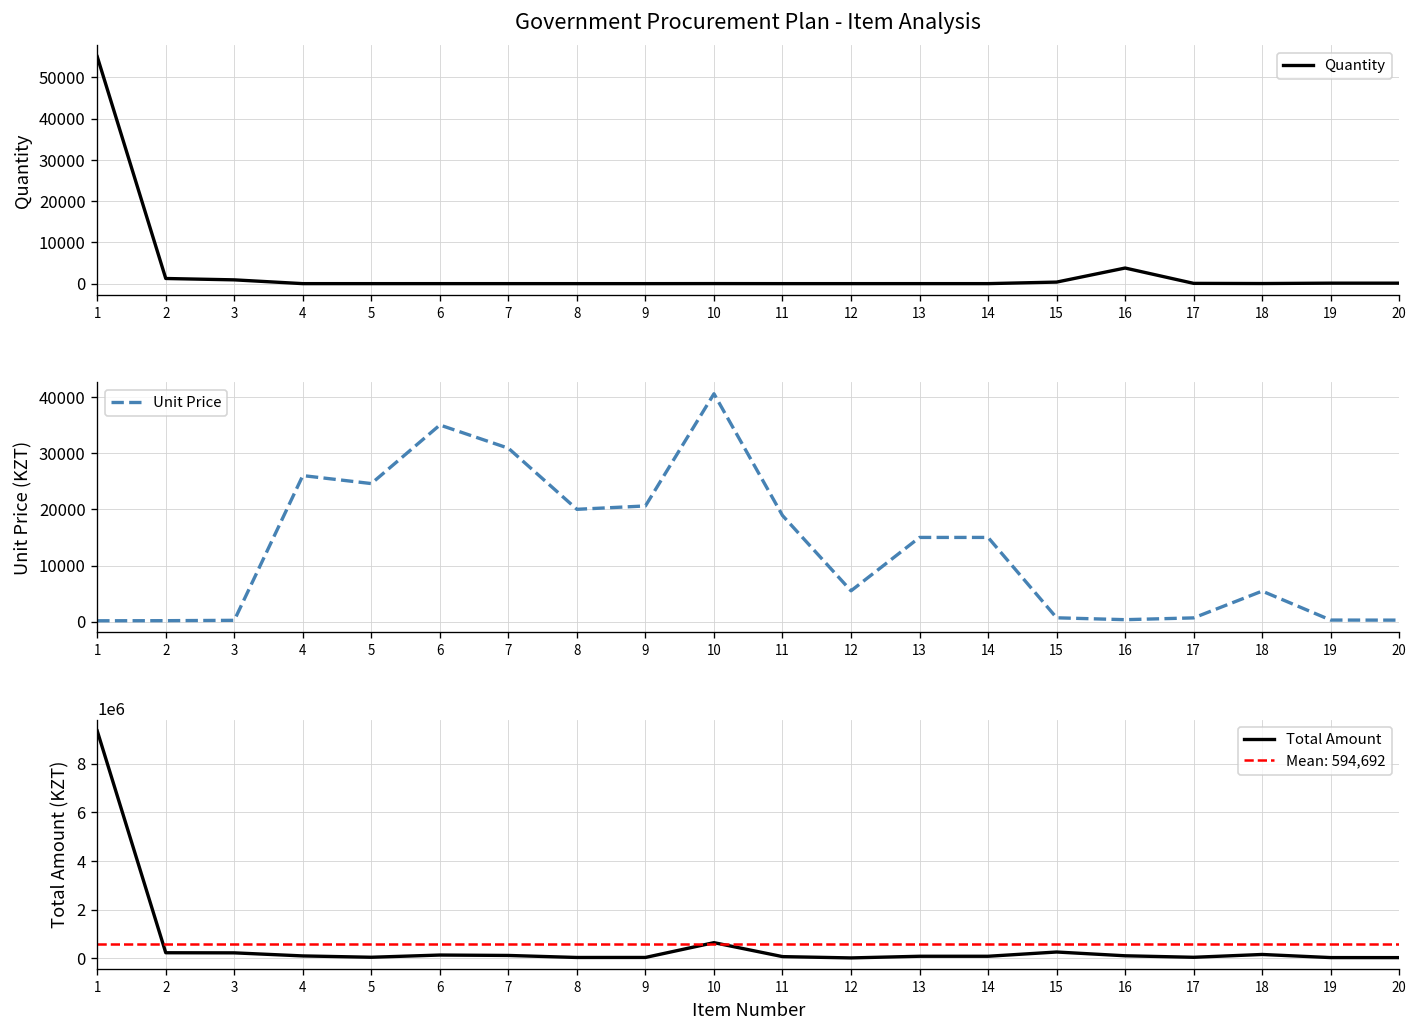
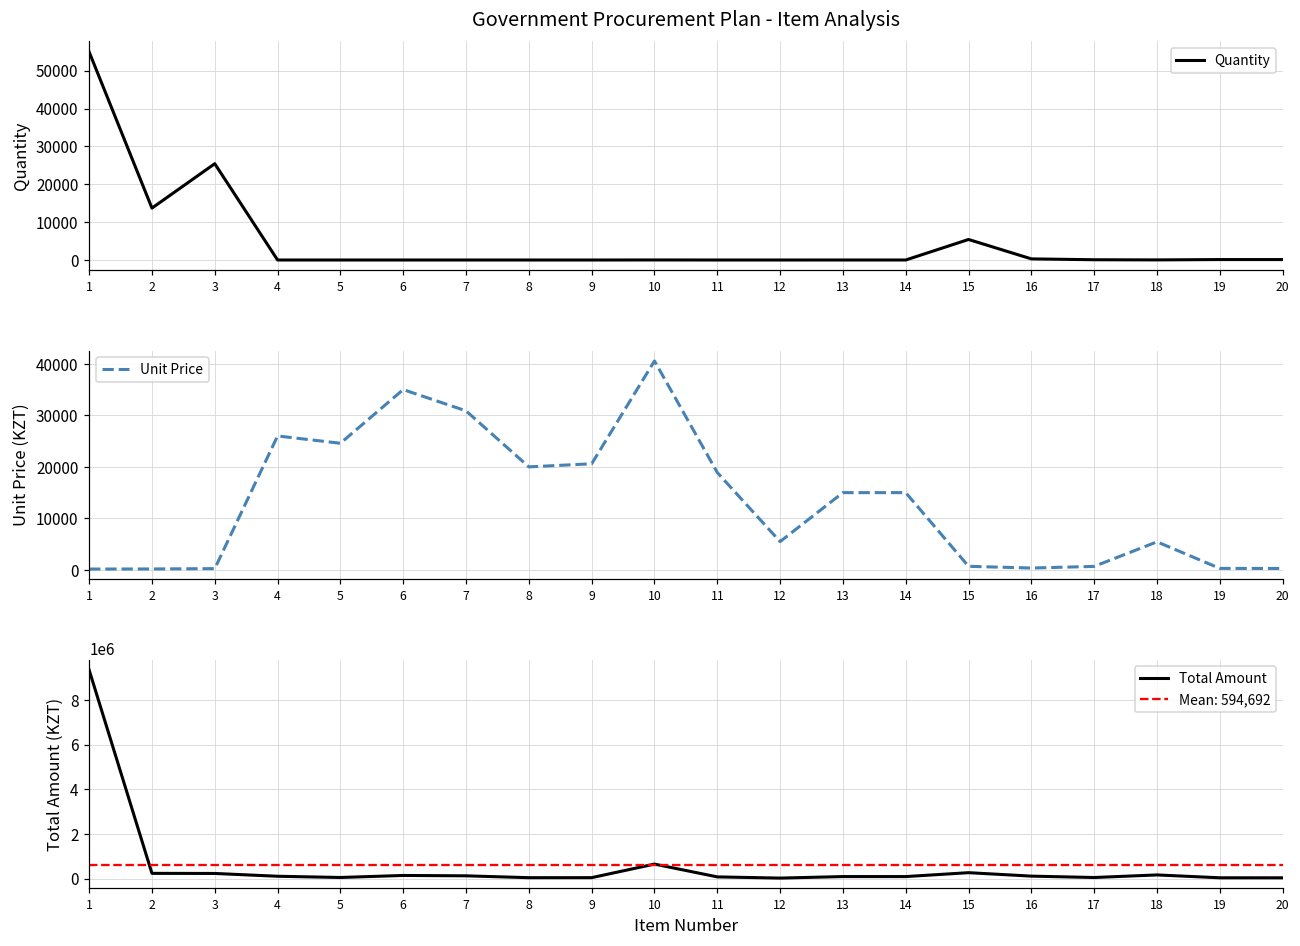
Government Procurement Plan - Item Analysis, 2: 1000 -> 14000
Government Procurement Plan - Item Analysis, 3: 1000 -> 25000
Government Procurement Plan - Item Analysis, 15: 0 -> 5000
Government Procurement Plan - Item Analysis, 16: 4000 -> 0
